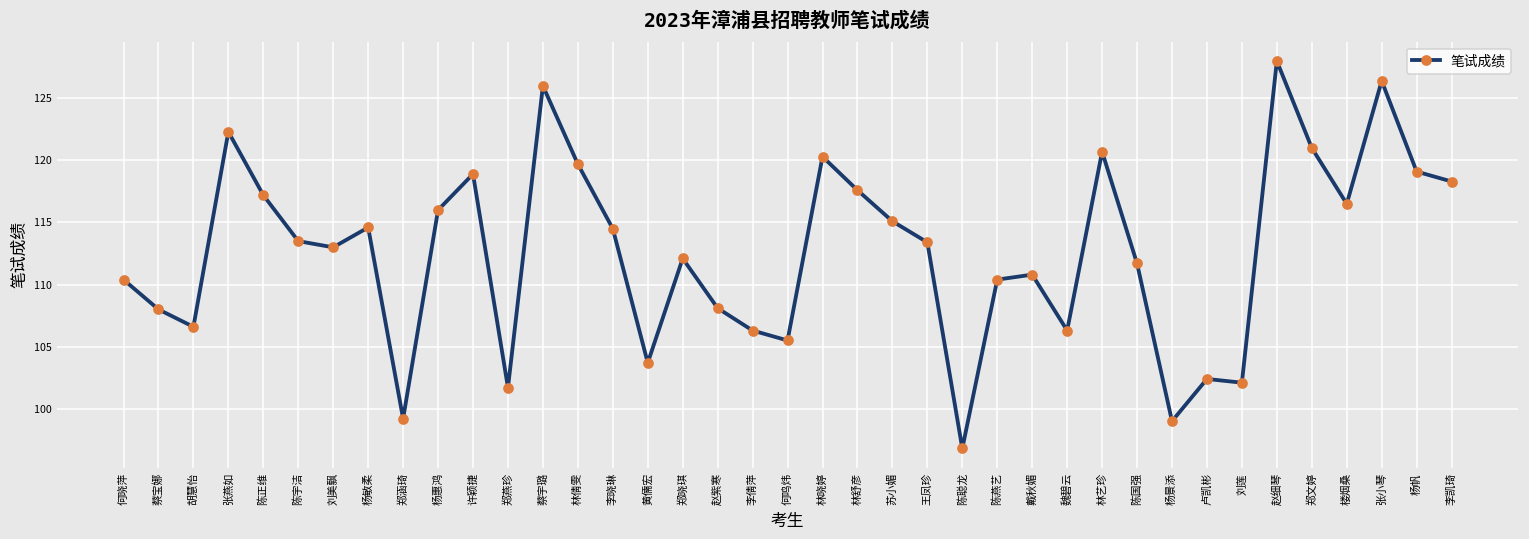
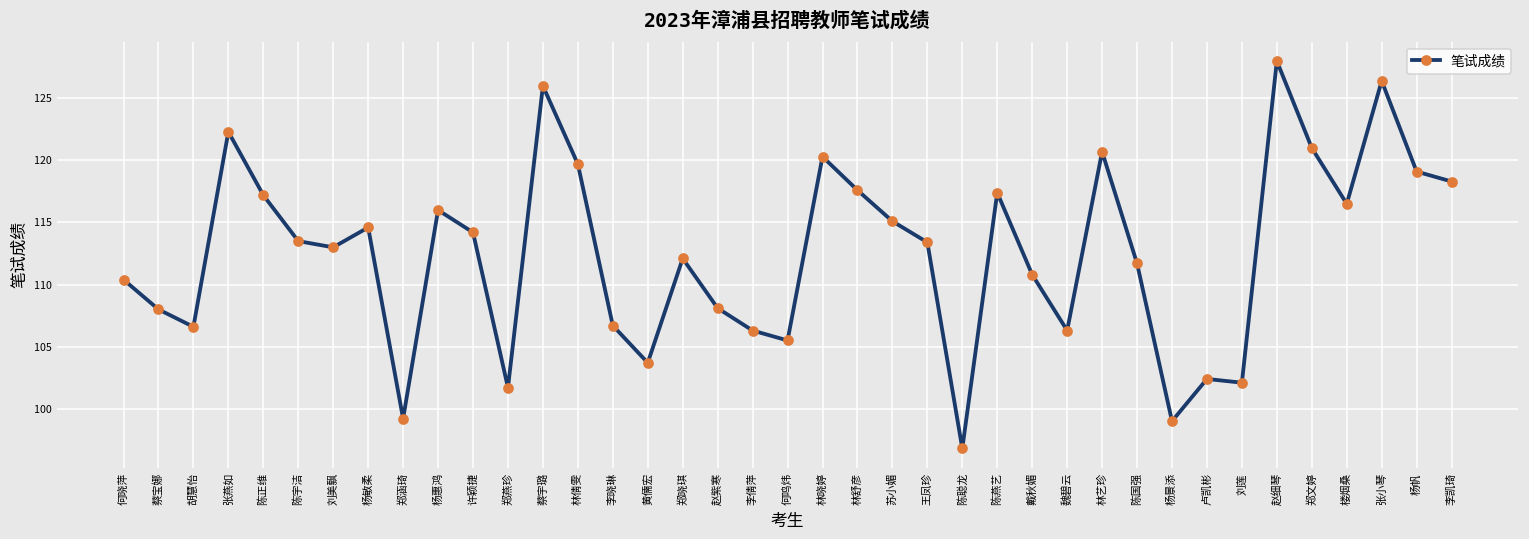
许颖捷: 118.9 -> 114.2
李晓琳: 114.5 -> 106.7
陈燕艺: 110.4 -> 117.4
